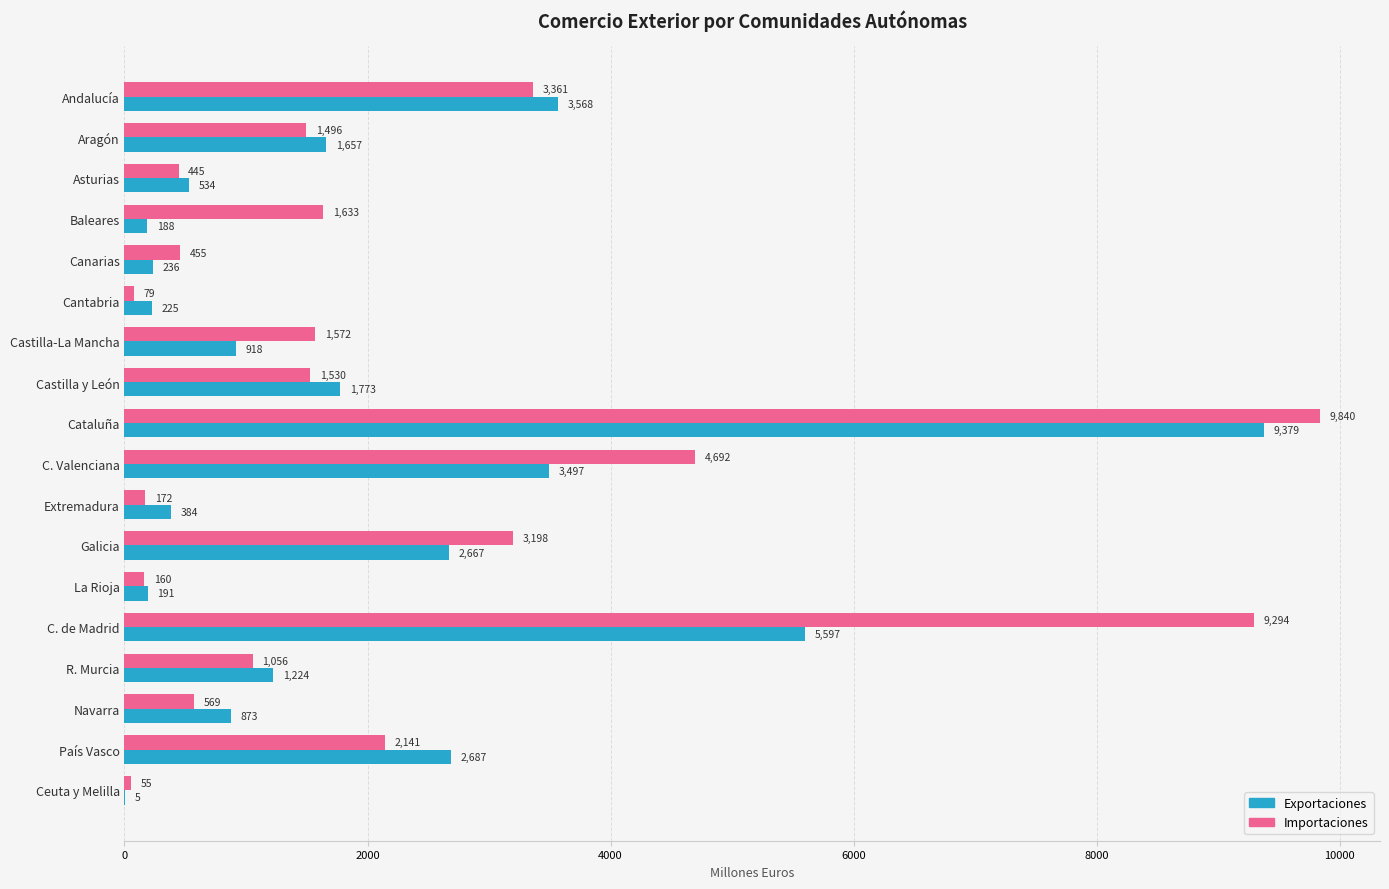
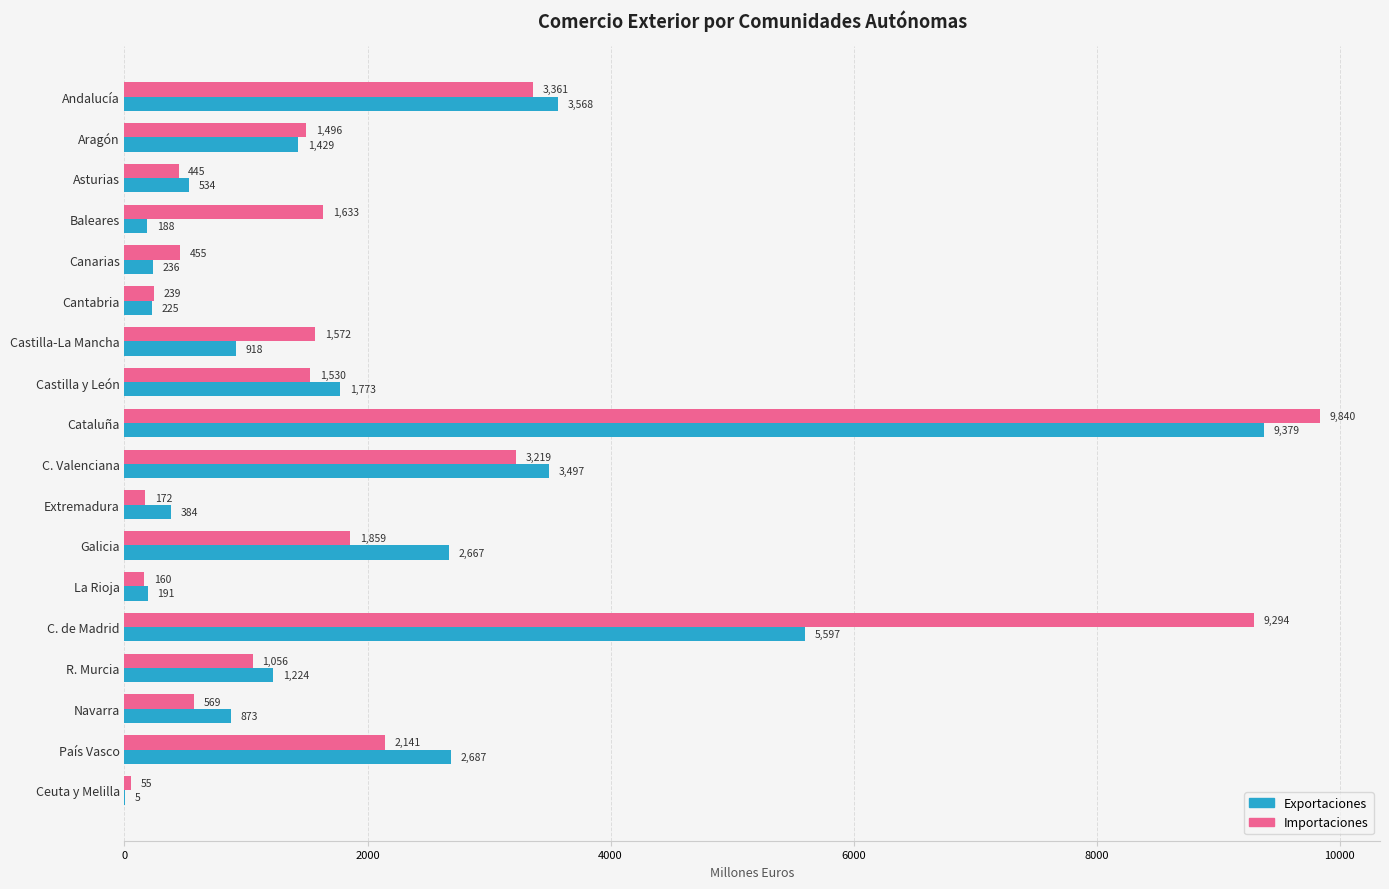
Exportaciones, Aragón: 1,657 -> 1,429
Importaciones, Cantabria: 79 -> 239
Importaciones, C. Valenciana: 4,692 -> 3,219
Importaciones, Galicia: 3,198 -> 1,859
